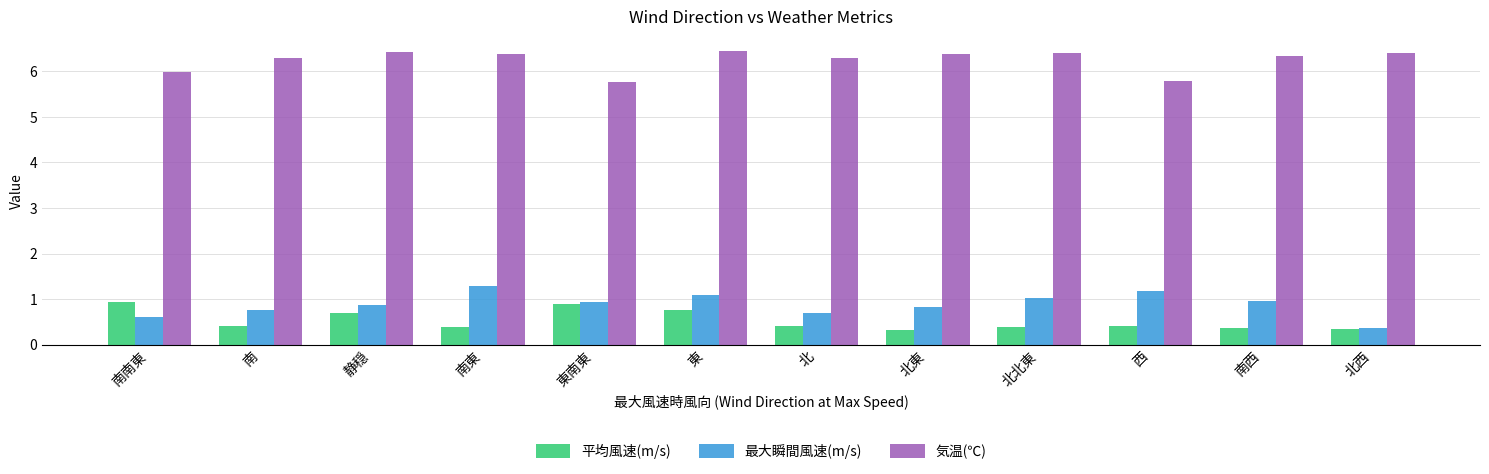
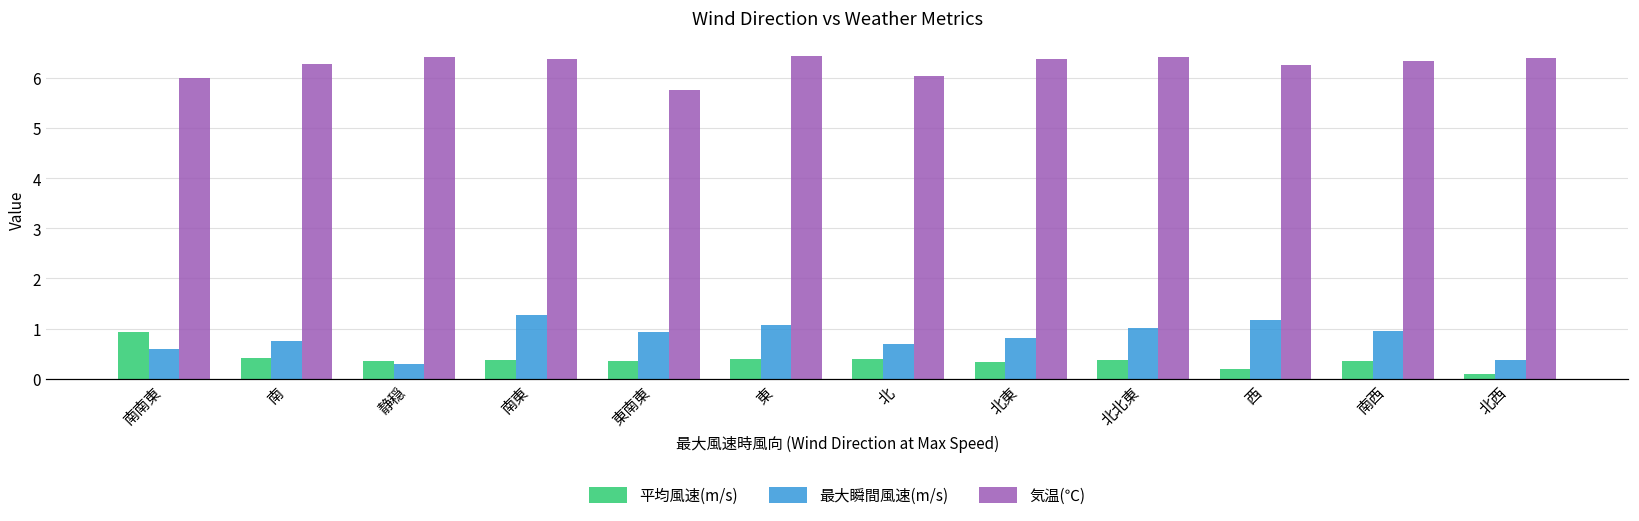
平均風速(m/s), 静穏: 0.7 -> 0.4
最大瞬間風速(m/s), 静穏: 0.9 -> 0.3
平均風速(m/s), 東南東: 0.9 -> 0.4
平均風速(m/s), 東: 0.8 -> 0.4
気温(℃), 北: 6.3 -> 6.0
平均風速(m/s), 西: 0.4 -> 0.2
気温(℃), 西: 5.8 -> 6.3
平均風速(m/s), 北西: 0.3 -> 0.1
